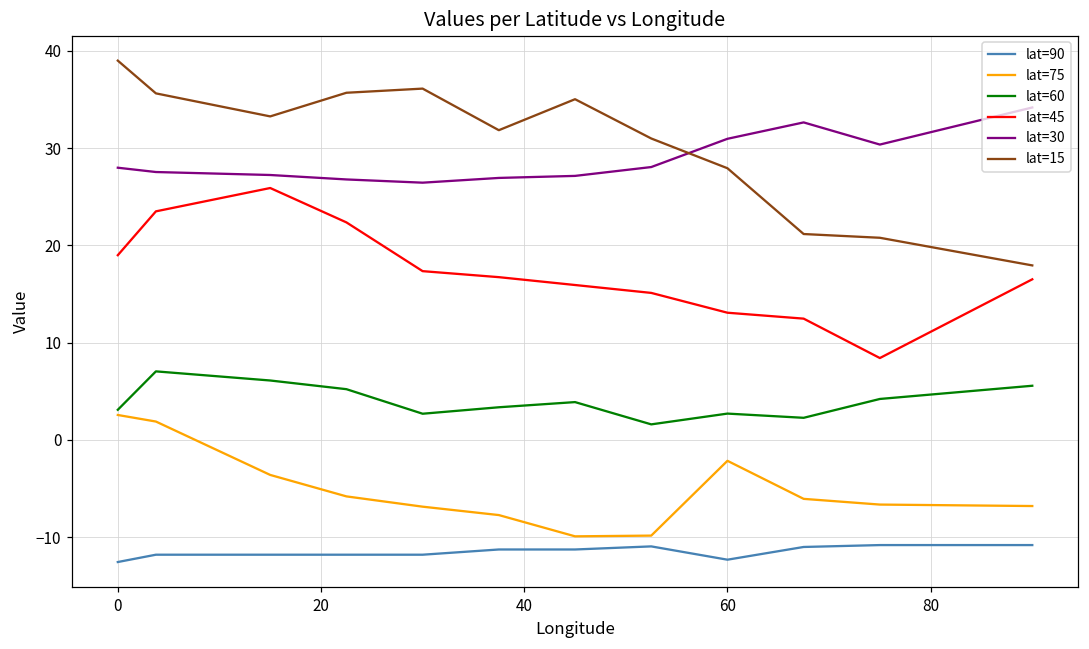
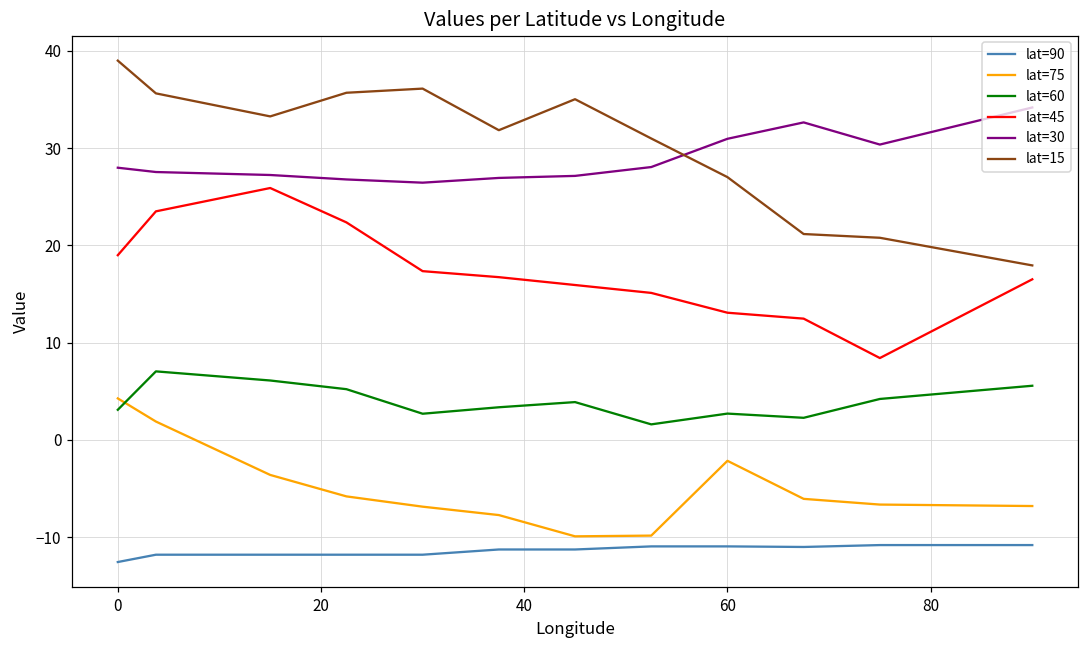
lat=75, 0: 3 -> 4
lat=90, 60: -12 -> -11
lat=15, 60: 28 -> 27
